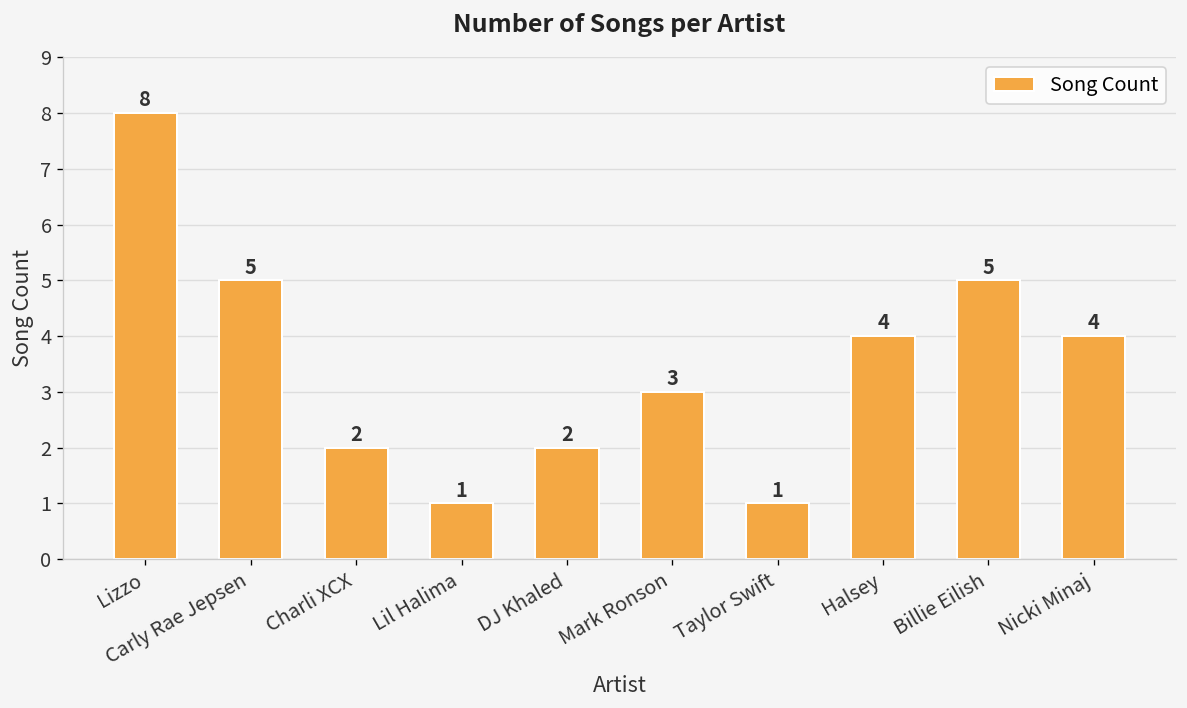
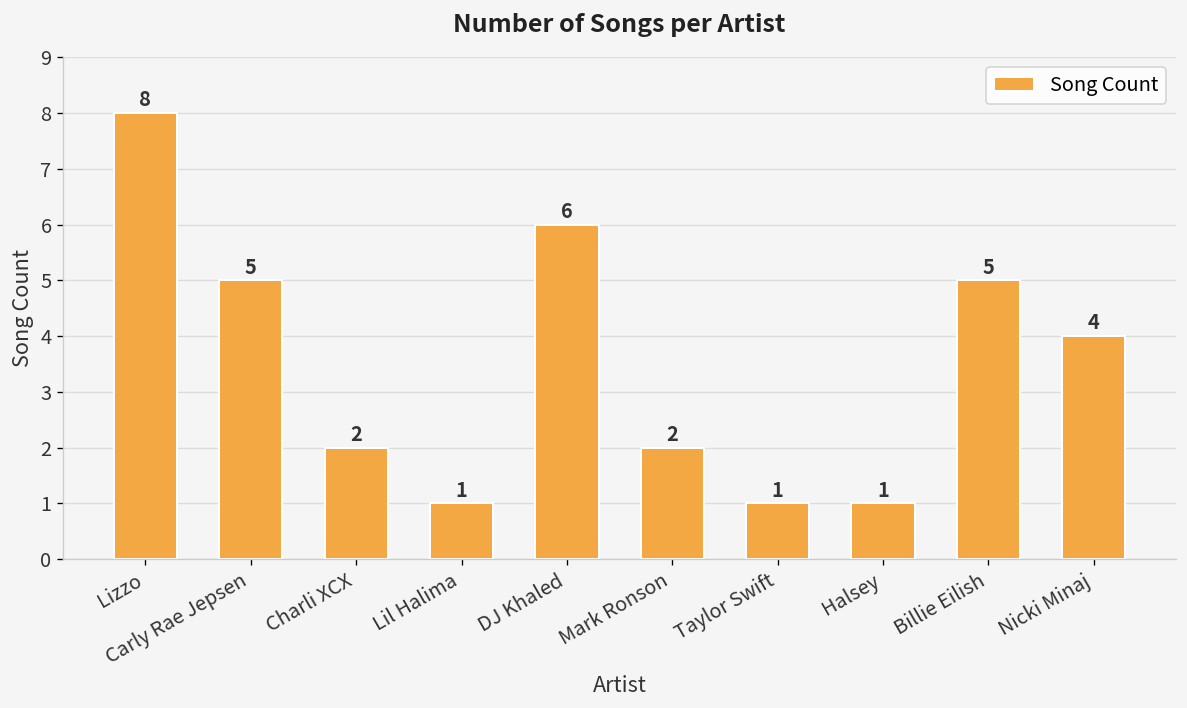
DJ Khaled: 2 -> 6
Mark Ronson: 3 -> 2
Halsey: 4 -> 1
